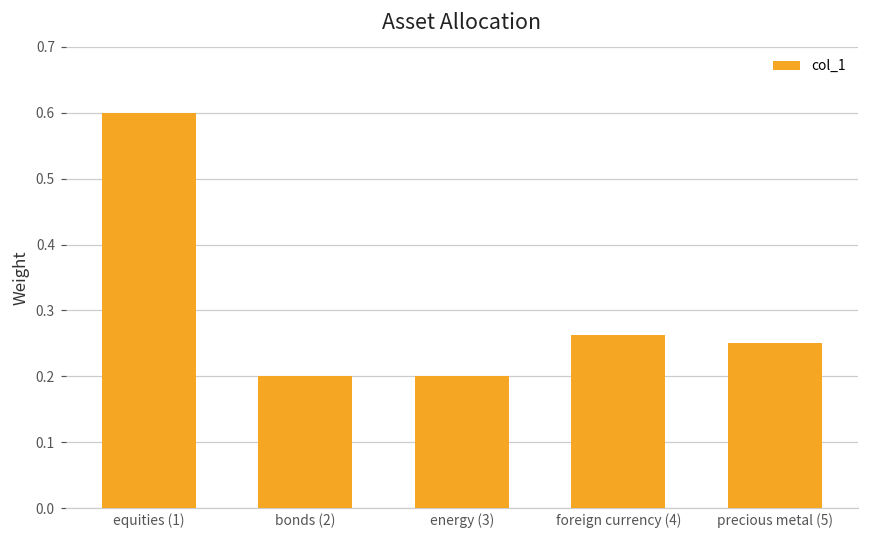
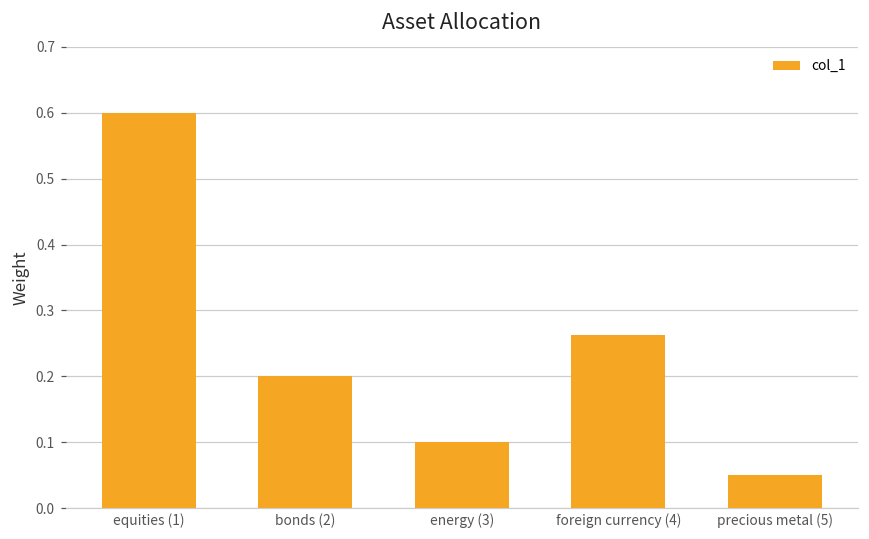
energy (3): 0.2 -> 0.1
precious metal (5): 0.25 -> 0.05
